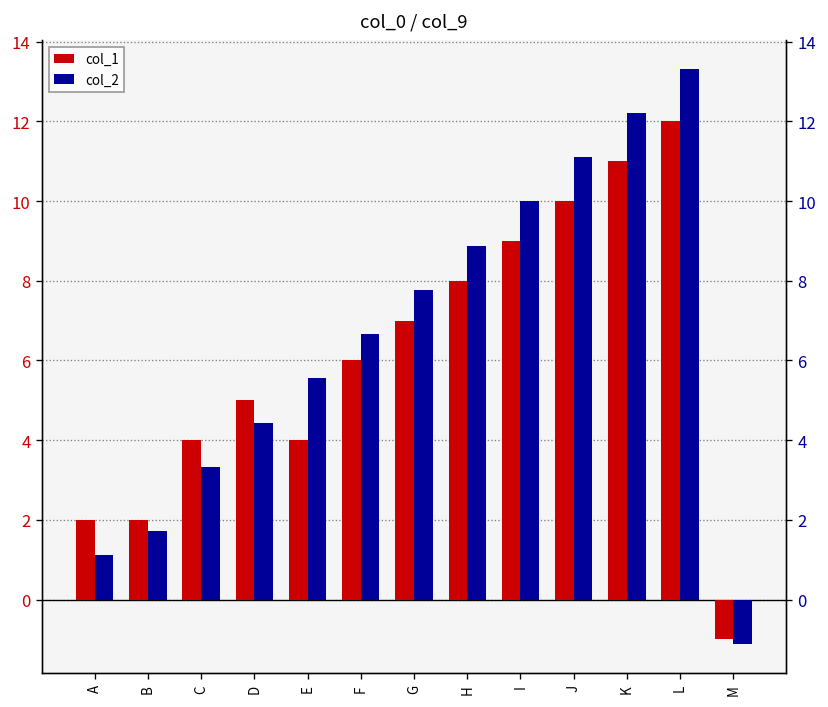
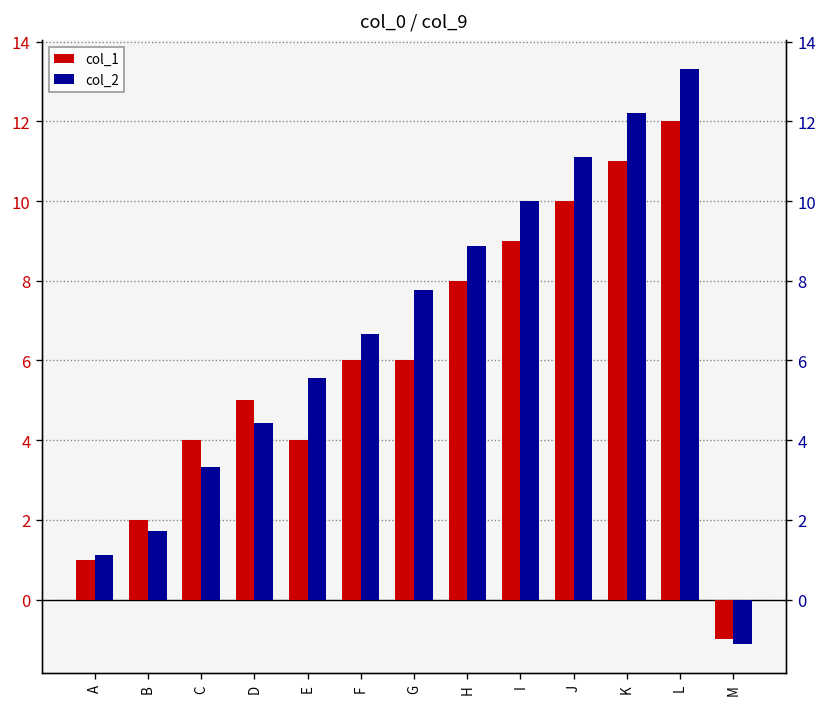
col_1, A: 2 -> 1
col_1, G: 7 -> 6
